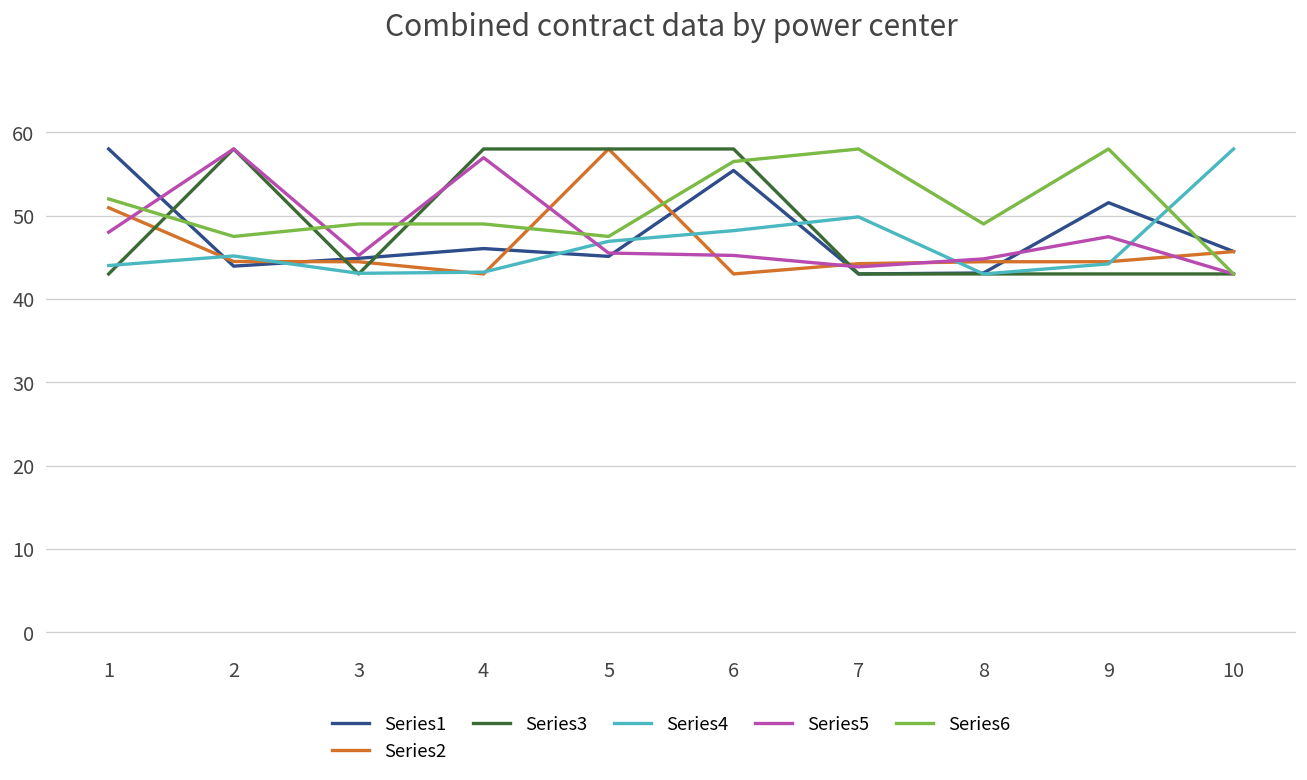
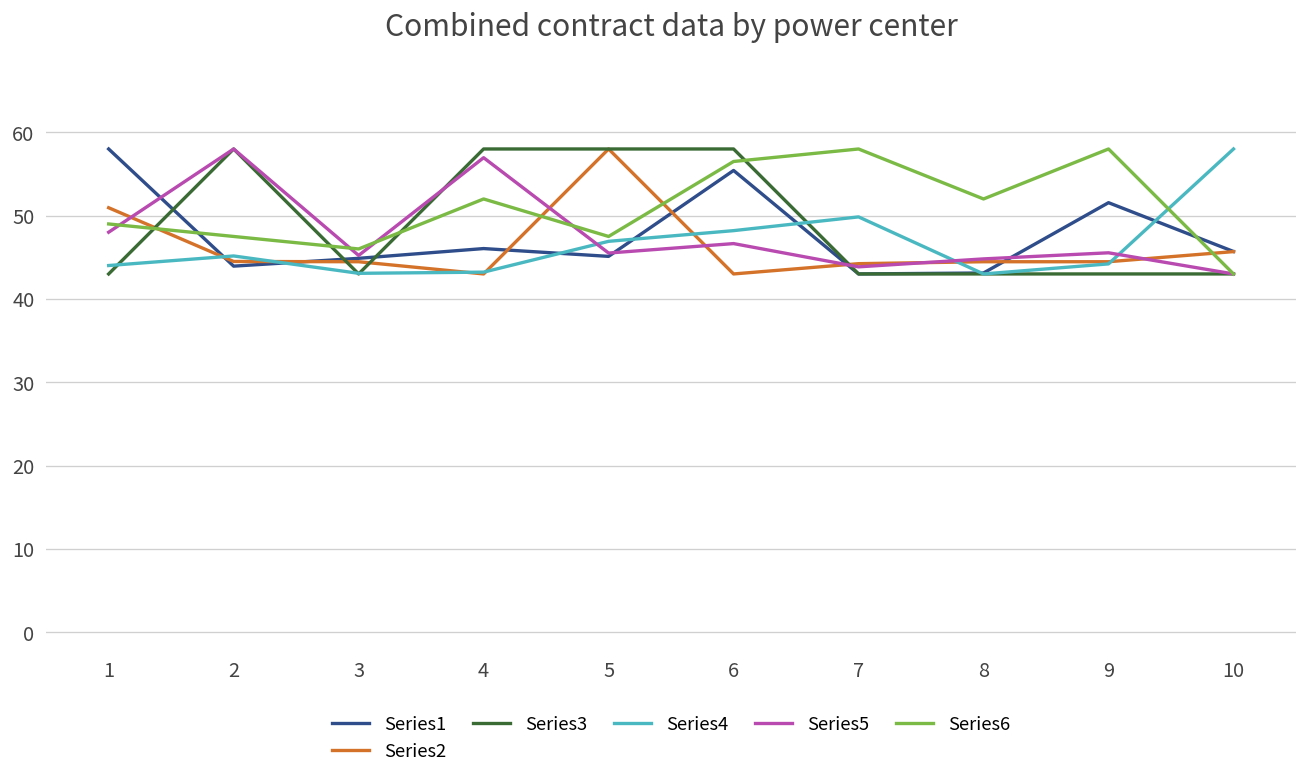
Series6, 1: 52 -> 49
Series6, 3: 49 -> 46
Series6, 4: 49 -> 52
Series5, 6: 45 -> 47
Series6, 8: 49 -> 52
Series5, 9: 47 -> 46
